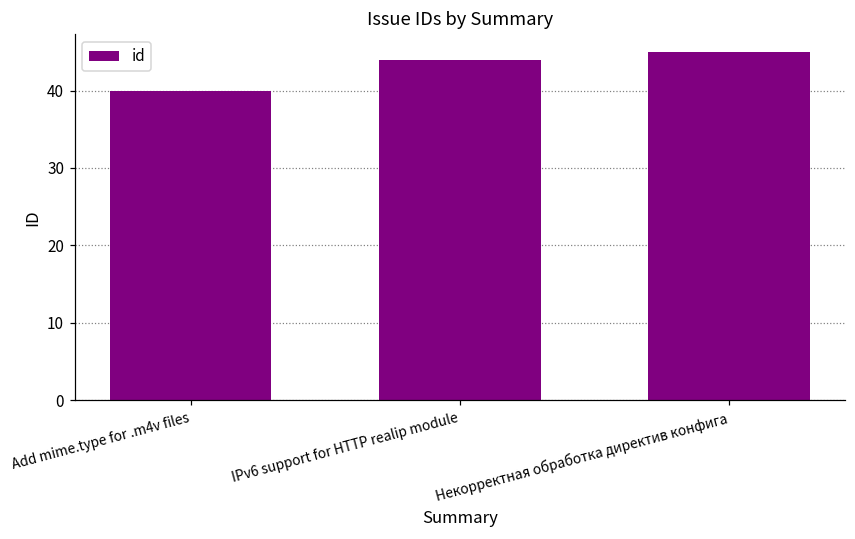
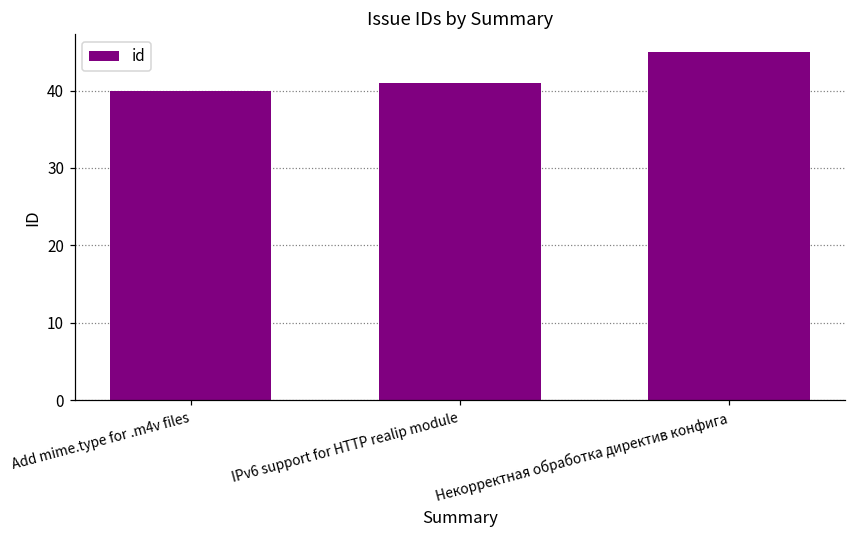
IPv6 support for HTTP realip module: 44 -> 41
